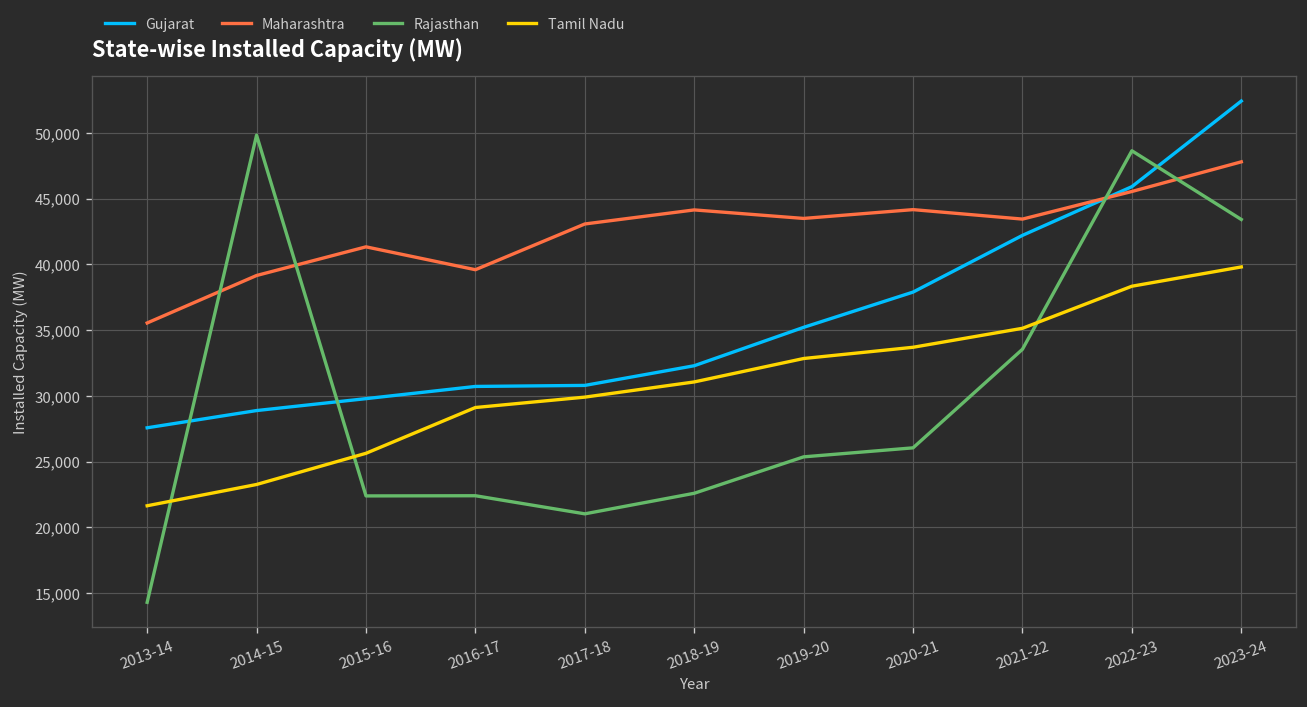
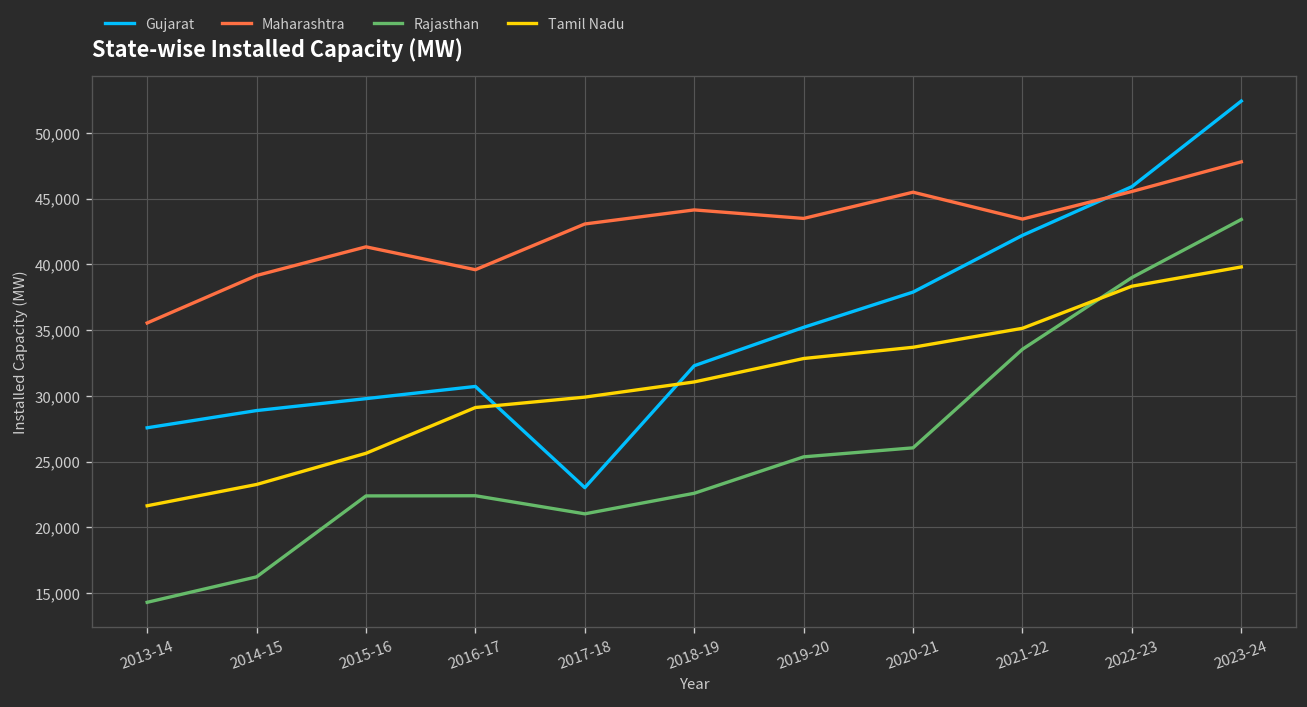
Rajasthan, 2014-15: 49,800 -> 16,200
Gujarat, 2017-18: 30,800 -> 23,000
Maharashtra, 2020-21: 44,200 -> 45,500
Rajasthan, 2022-23: 48,600 -> 39,000
